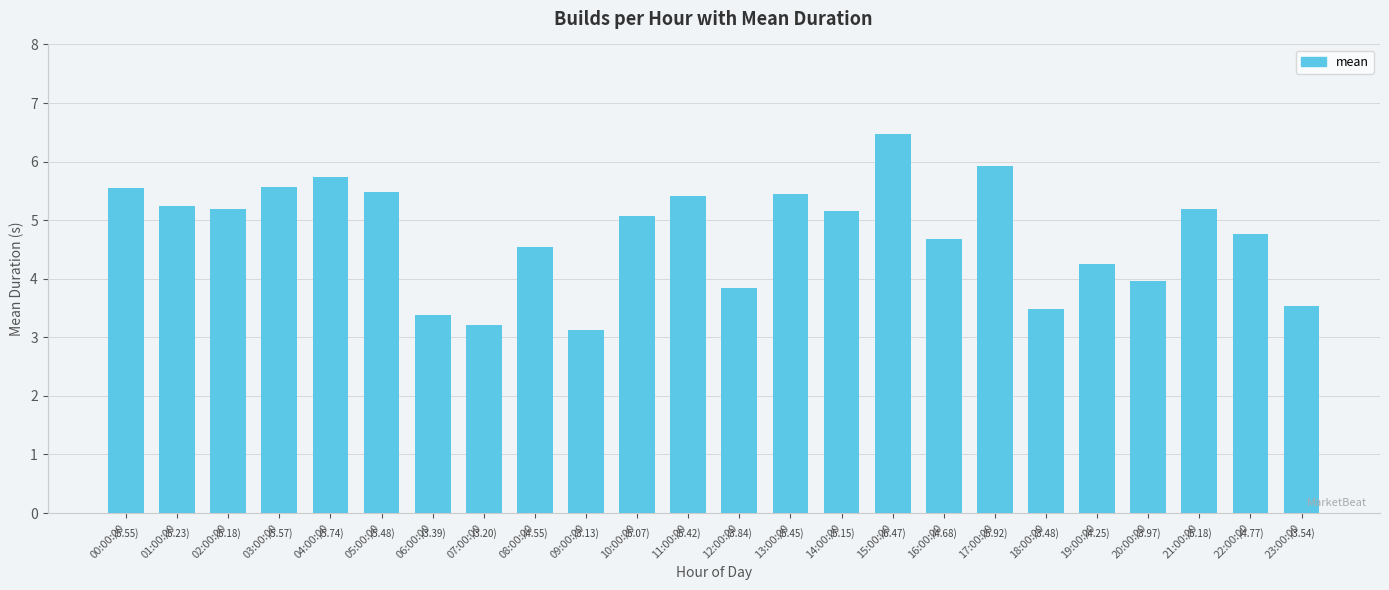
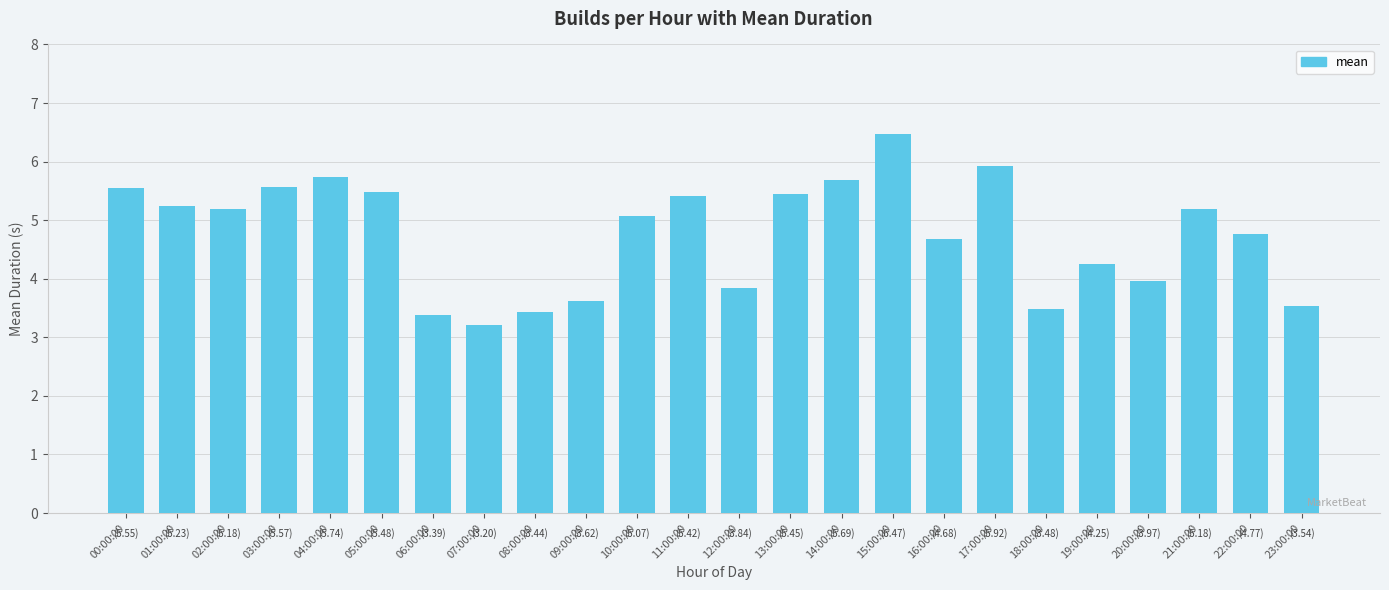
08:00:00: (4.55) -> (3.44)
09:00:00: (3.13) -> (3.62)
14:00:00: (5.15) -> (5.69)
